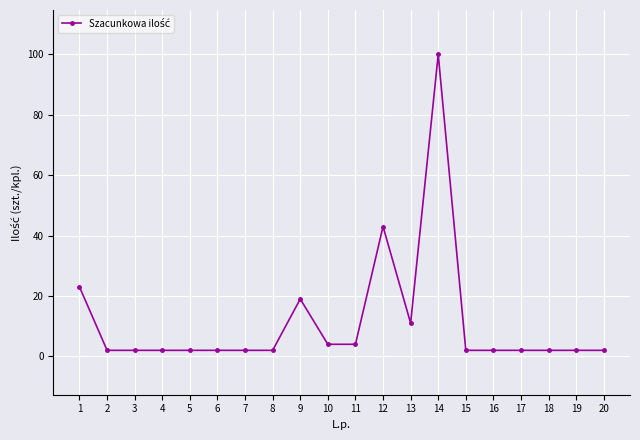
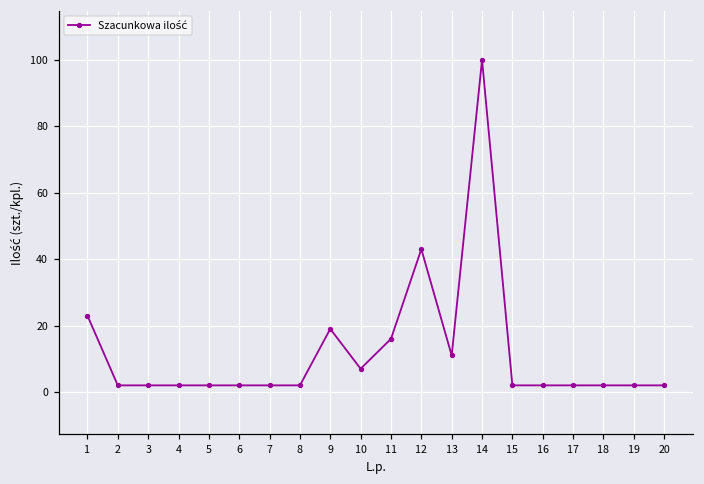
10: 4 -> 7
11: 4 -> 16
